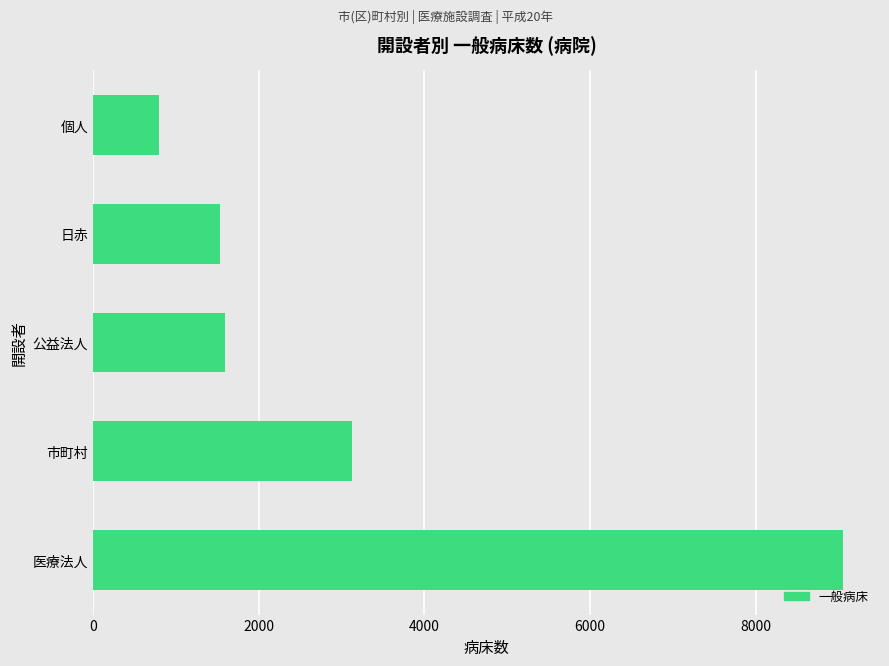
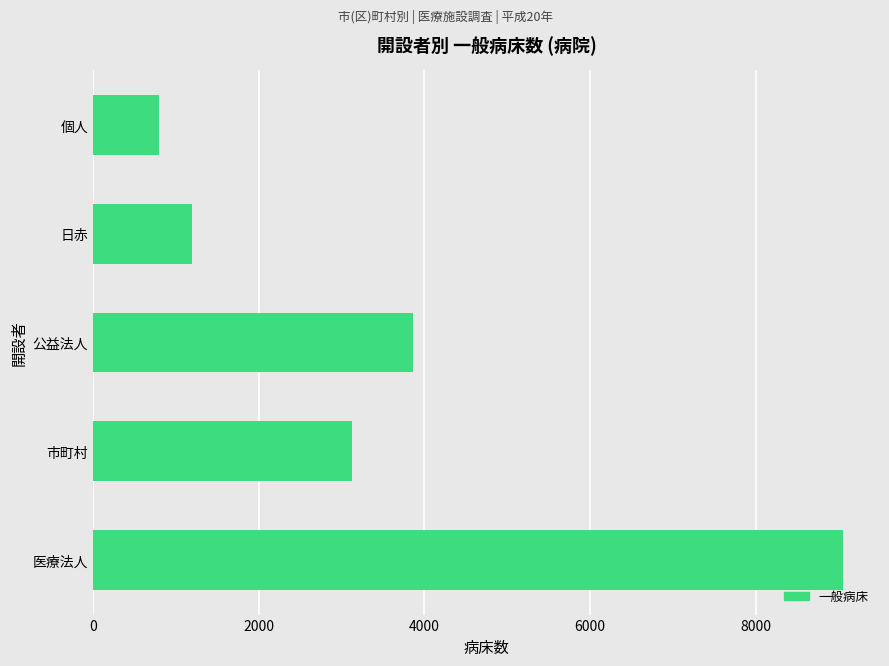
日赤: 1500 -> 1200
公益法人: 1600 -> 3900
